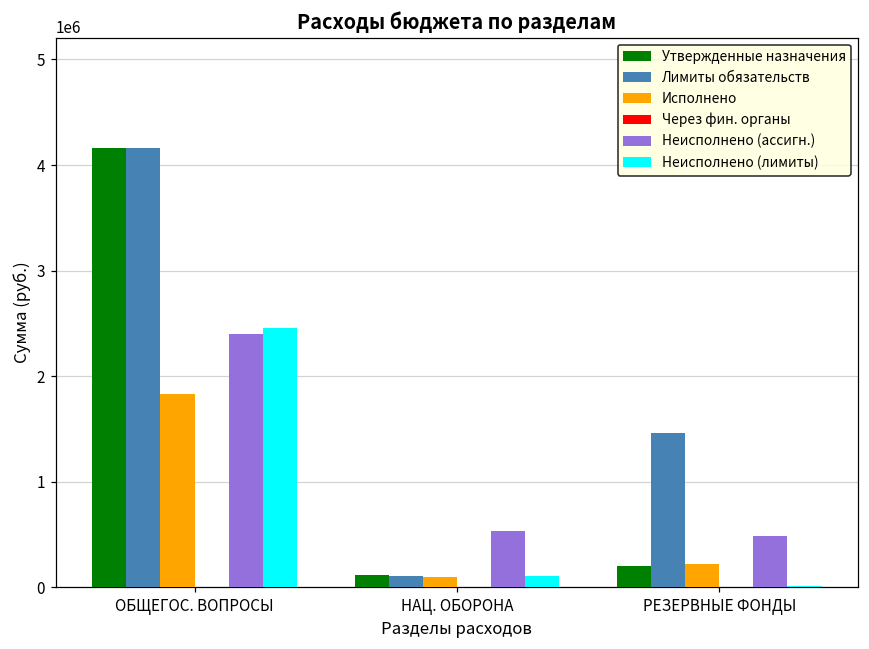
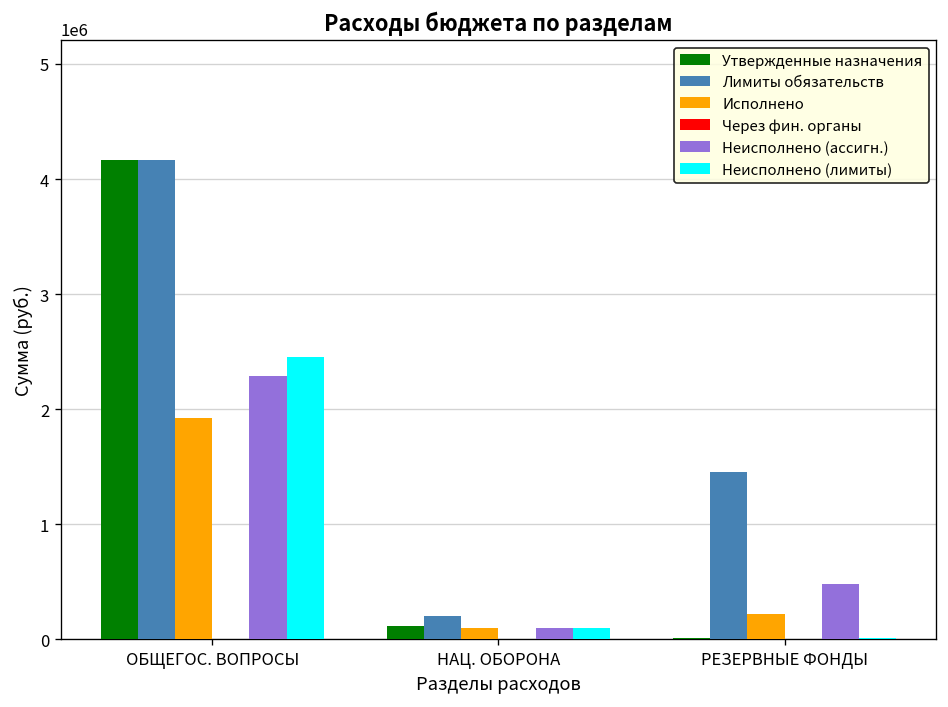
Исполнено, ОБЩЕГОС. ВОПРОСЫ: 1800000 -> 1900000
Неисполнено (ассигн.), ОБЩЕГОС. ВОПРОСЫ: 2400000 -> 2300000
Лимиты обязательств, НАЦ. ОБОРОНА: 100000 -> 200000
Неисполнено (ассигн.), НАЦ. ОБОРОНА: 500000 -> 100000
Утвержденные назначения, РЕЗЕРВНЫЕ ФОНДЫ: 200000 -> 0
